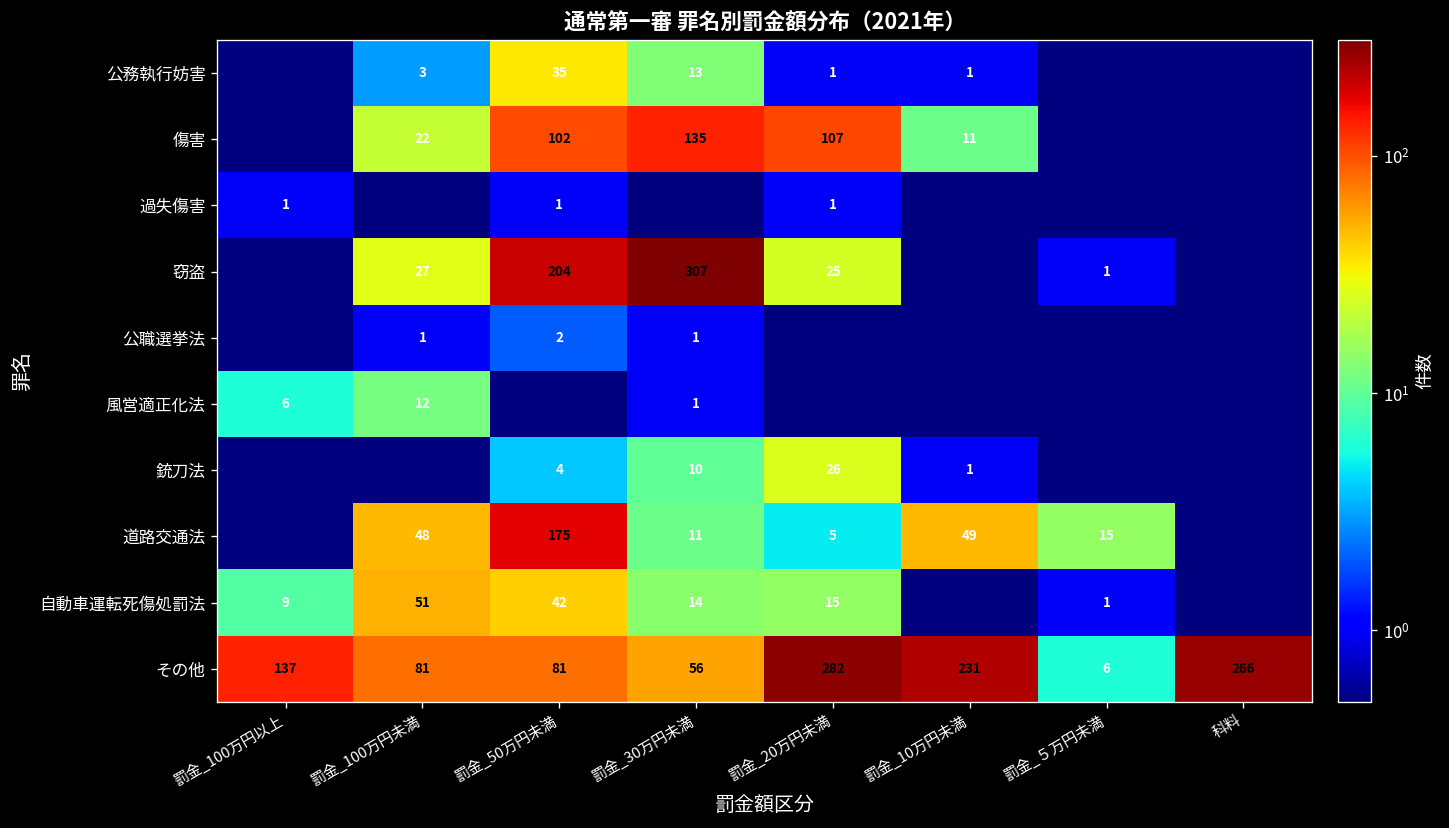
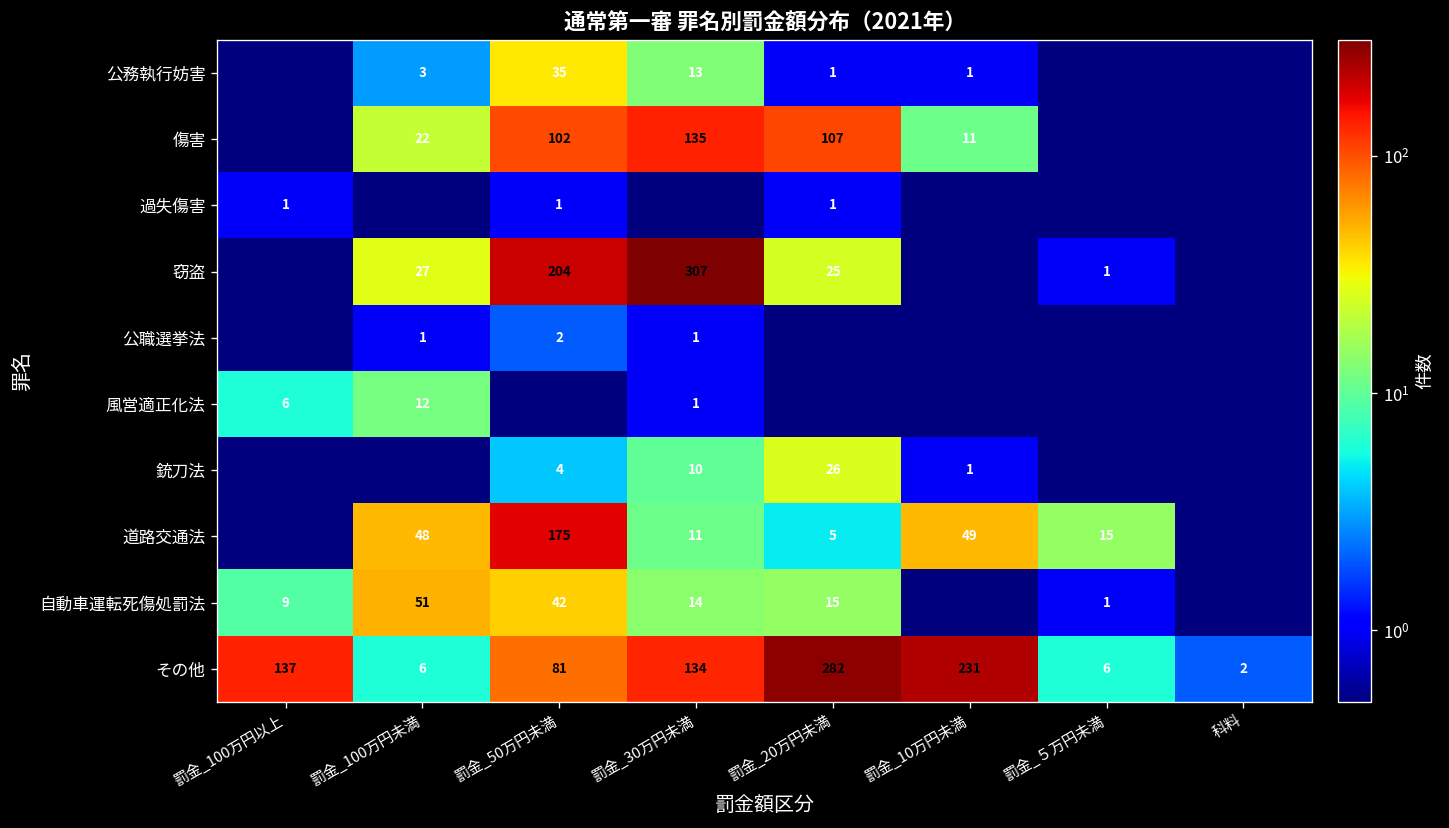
その他, 罰金_100万円未満: 81 -> 6
その他, 罰金_30万円未満: 56 -> 134
その他, 科料: 266 -> 2
